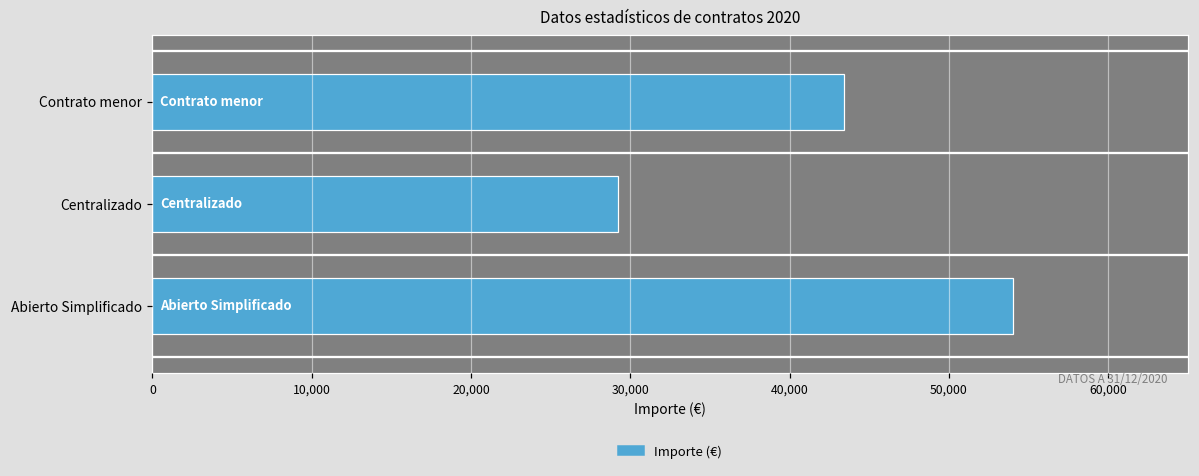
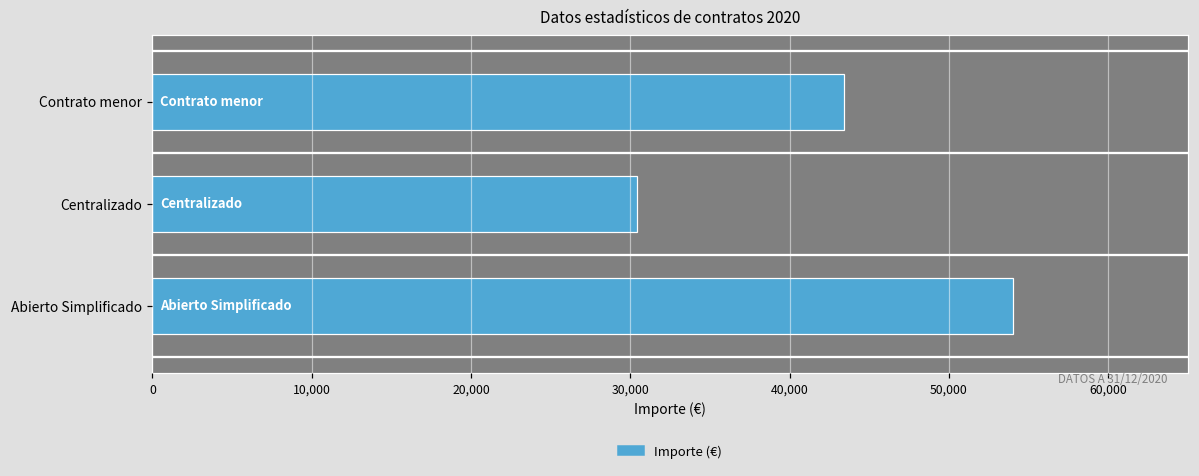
Centralizado: 29,200 -> 30,400
